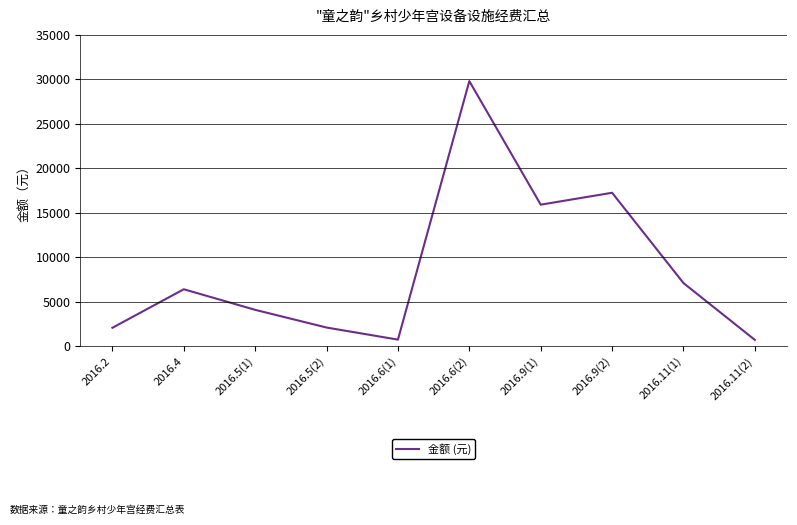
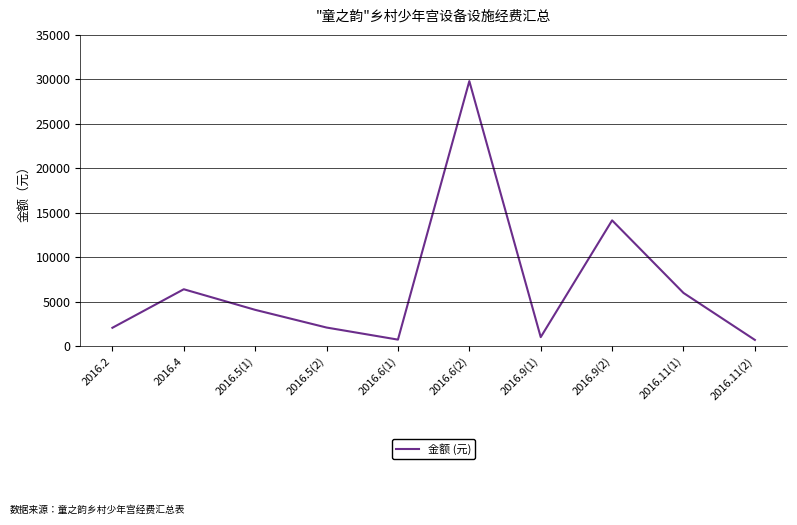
2016.9(1): 16000 -> 1000
2016.9(2): 17000 -> 14000
2016.11(1): 7000 -> 6000
